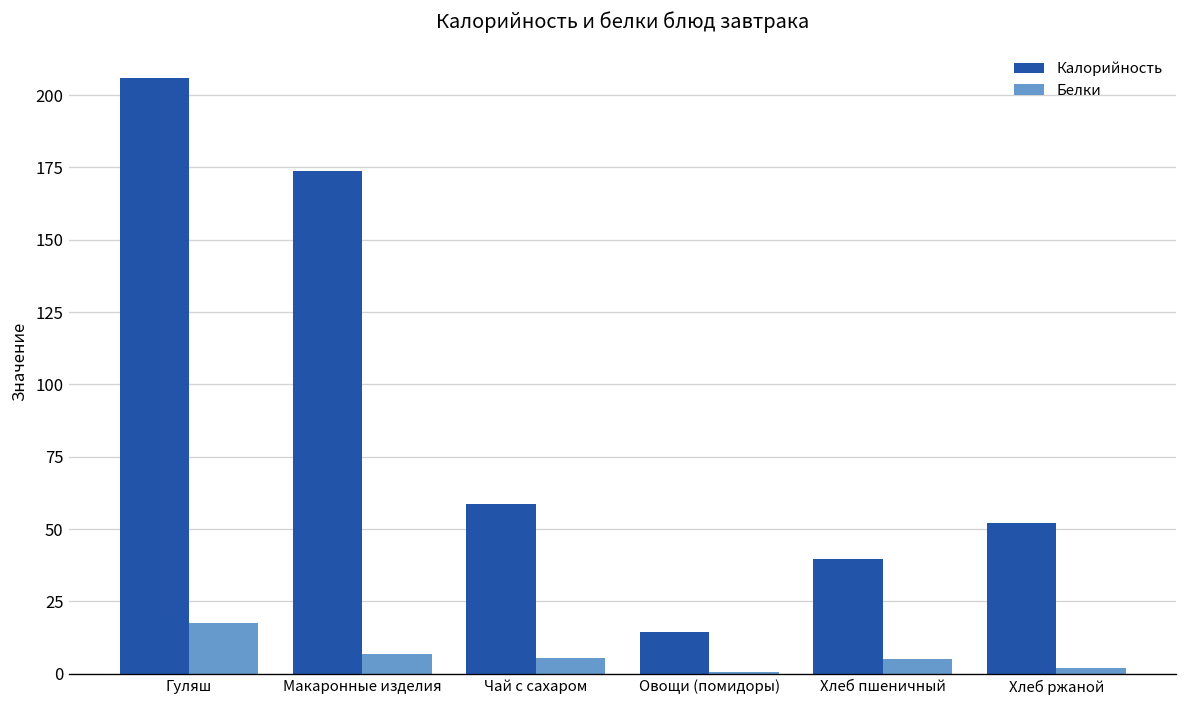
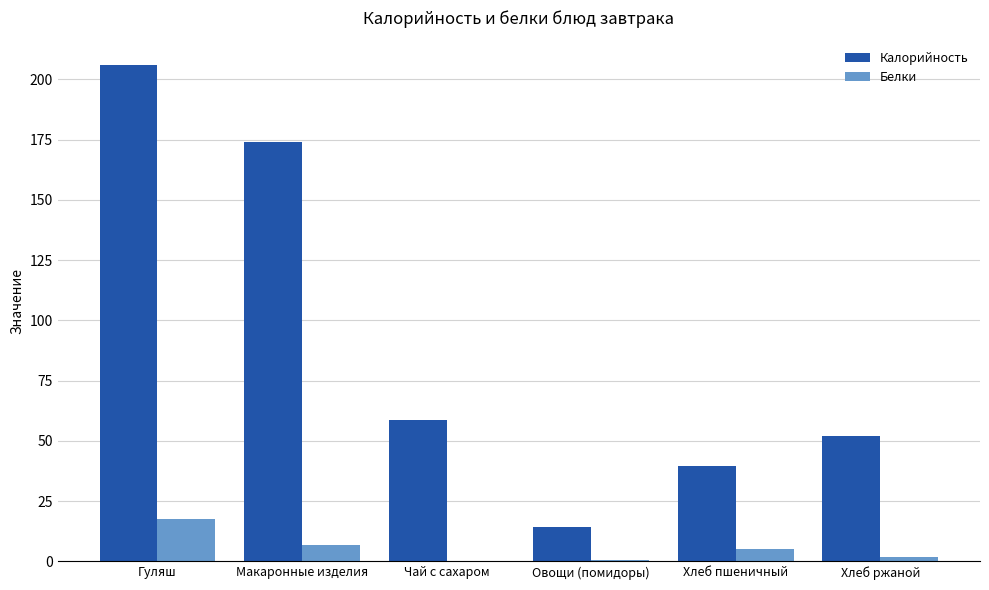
Белки, Чай с сахаром: 5 -> 0
